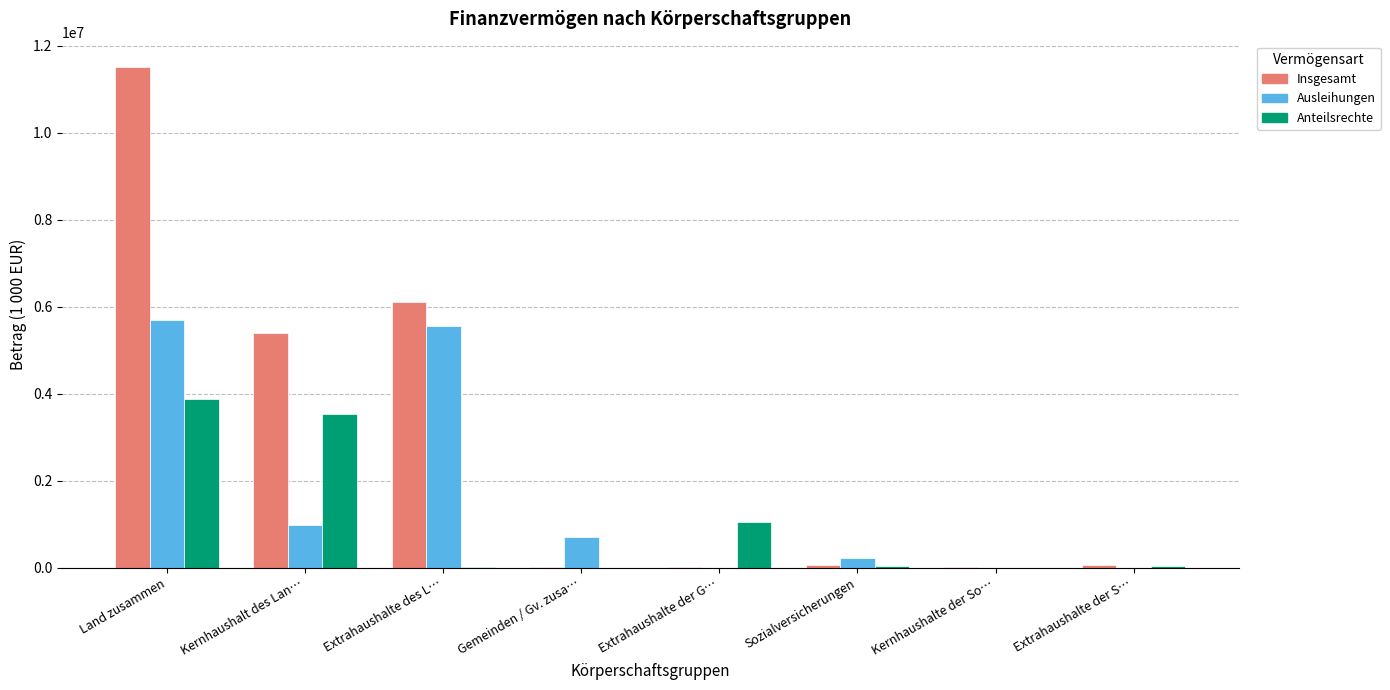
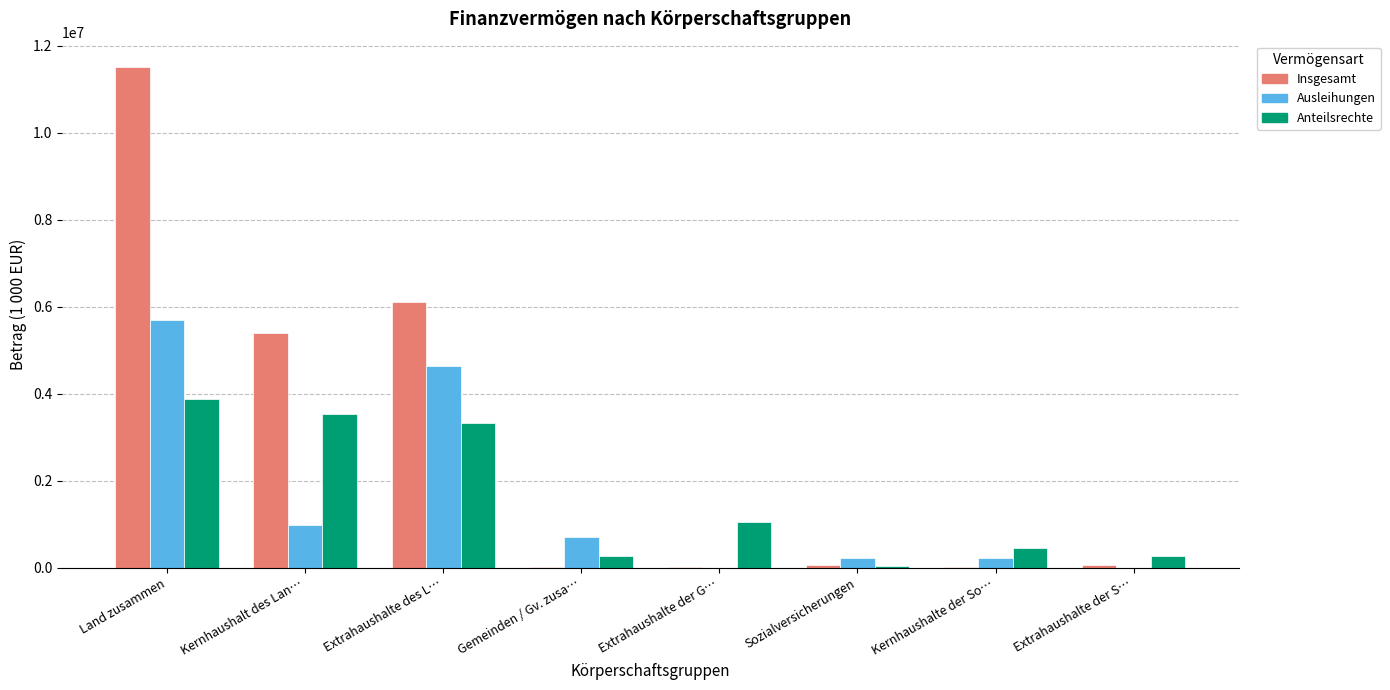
Ausleihungen, Extrahaushalte des L…: 5500000 -> 4600000
Anteilsrechte, Extrahaushalte des L…: 0 -> 3300000
Anteilsrechte, Gemeinden / Gv. zusa…: 0 -> 300000
Ausleihungen, Kernhaushalte der So…: 0 -> 200000
Anteilsrechte, Kernhaushalte der So…: 0 -> 500000
Anteilsrechte, Extrahaushalte der S…: 0 -> 300000
